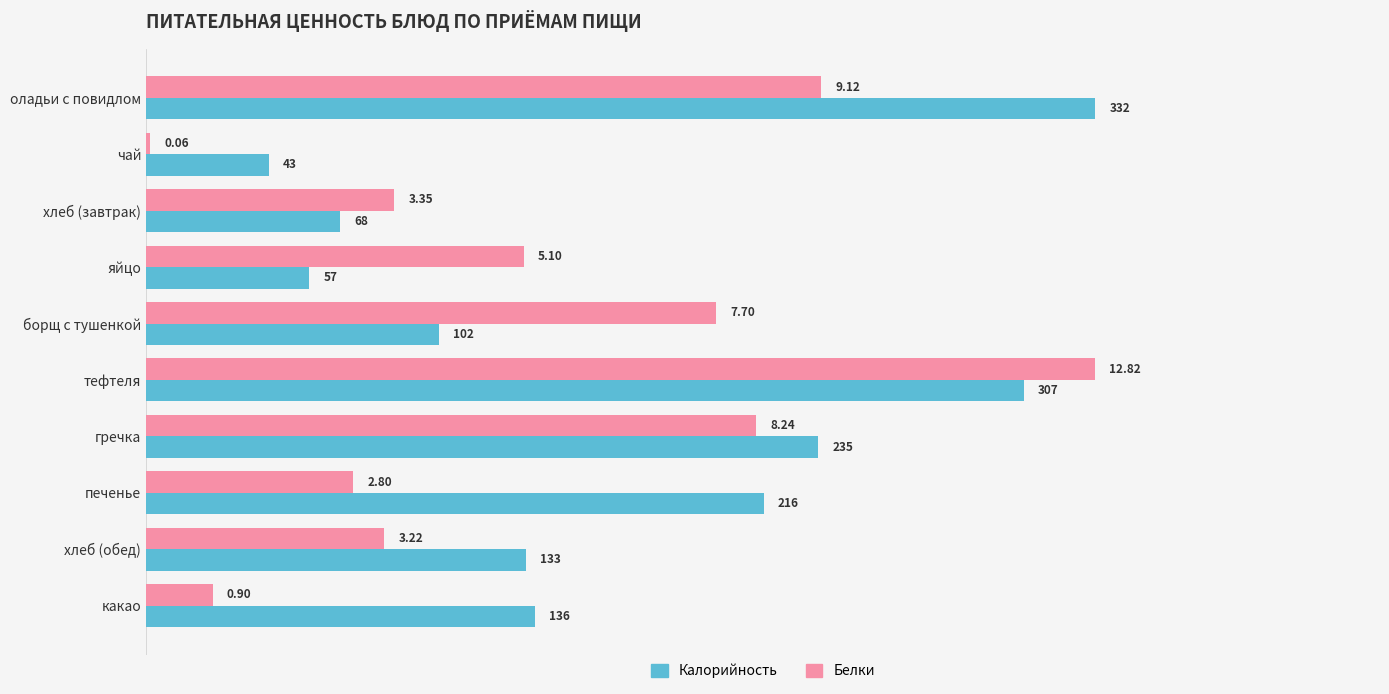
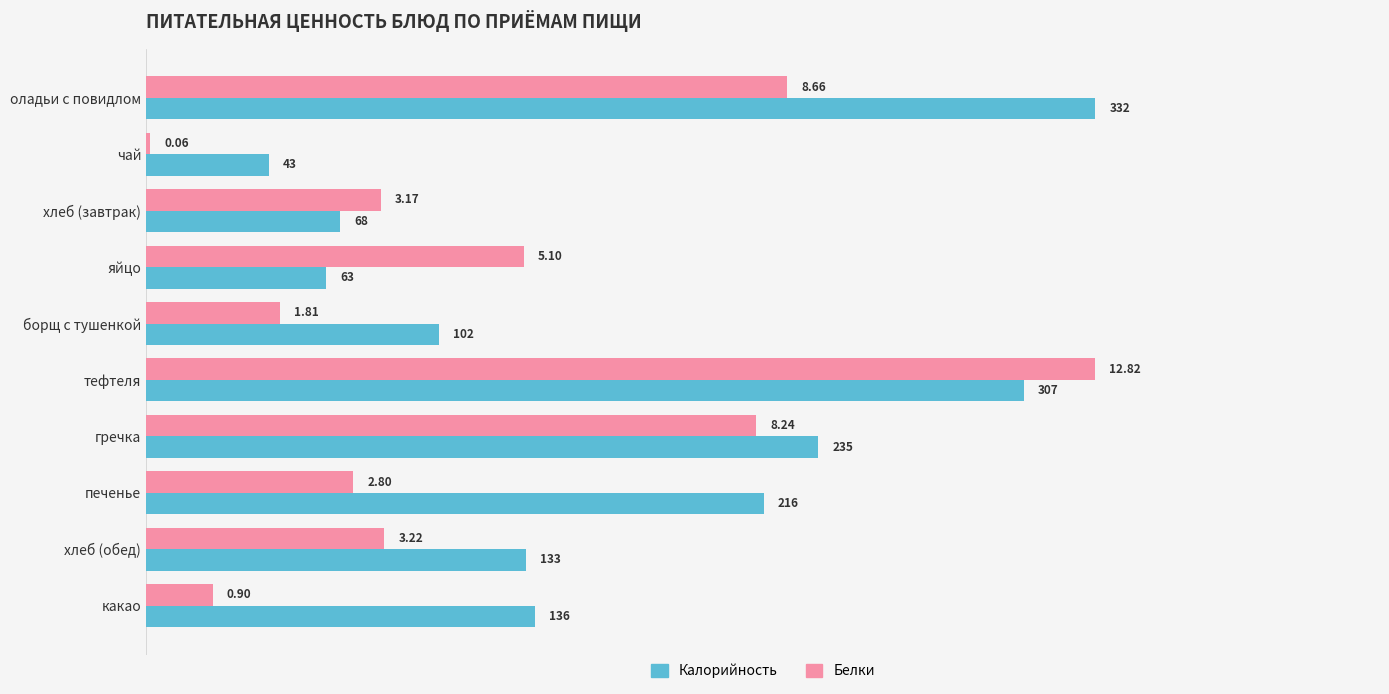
Белки, оладьи с повидлом: 9.12 -> 8.66
Белки, хлеб (завтрак): 3.35 -> 3.17
Калорийность, яйцо: 57 -> 63
Белки, борщ с тушенкой: 7.70 -> 1.81
